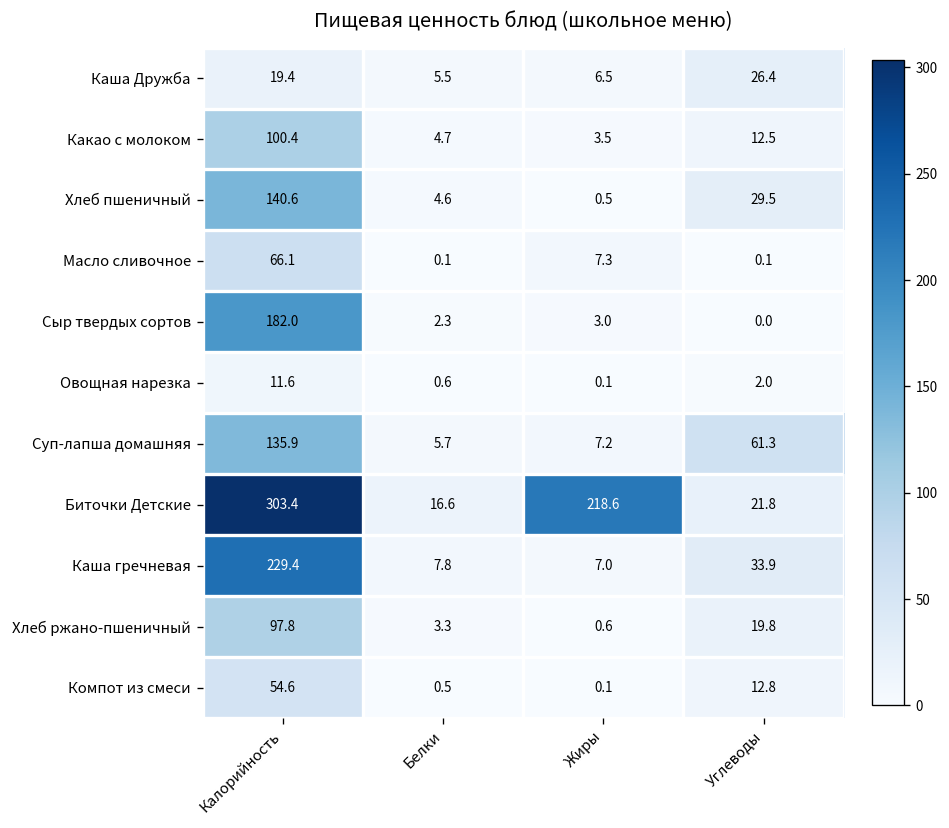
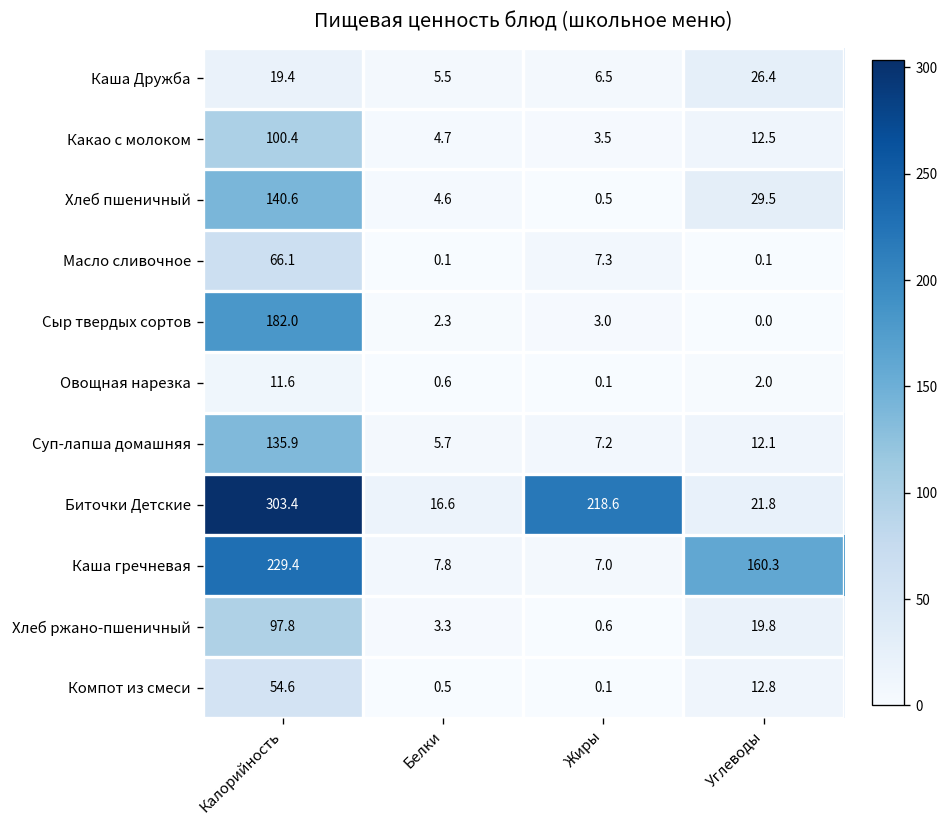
Суп-лапша домашняя, Углеводы: 61.3 -> 12.1
Каша гречневая, Углеводы: 33.9 -> 160.3
